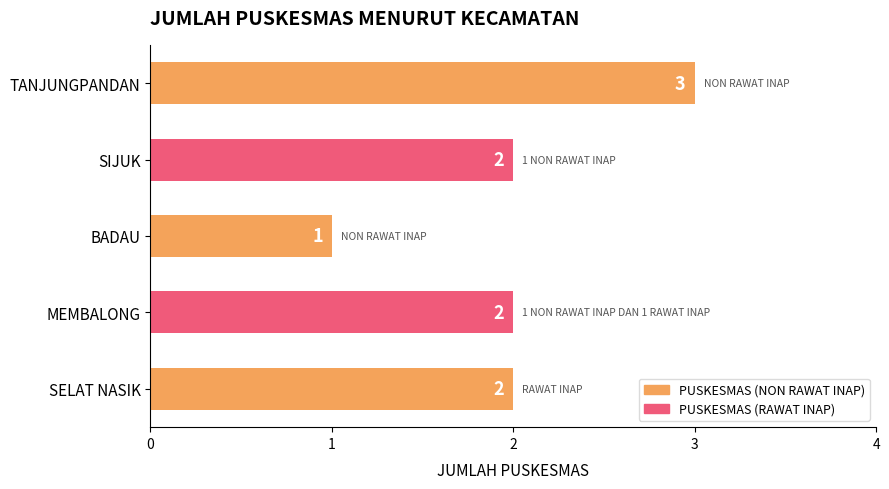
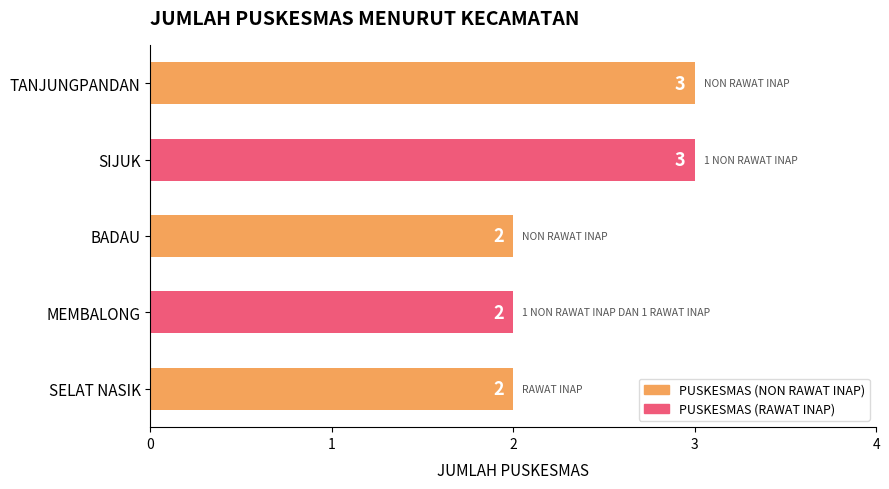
SIJUK: 2 -> 3
BADAU: 1 -> 2
